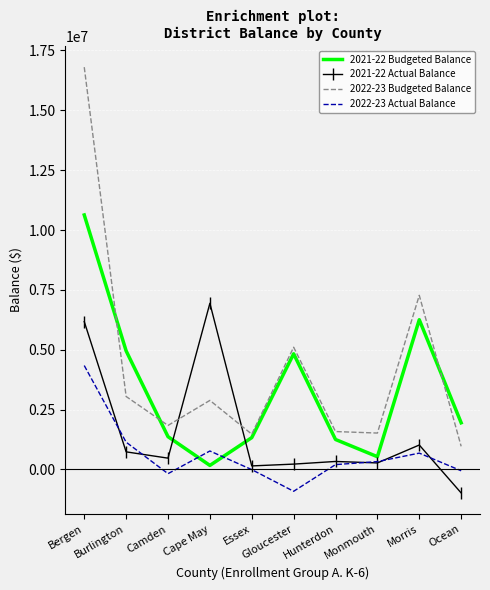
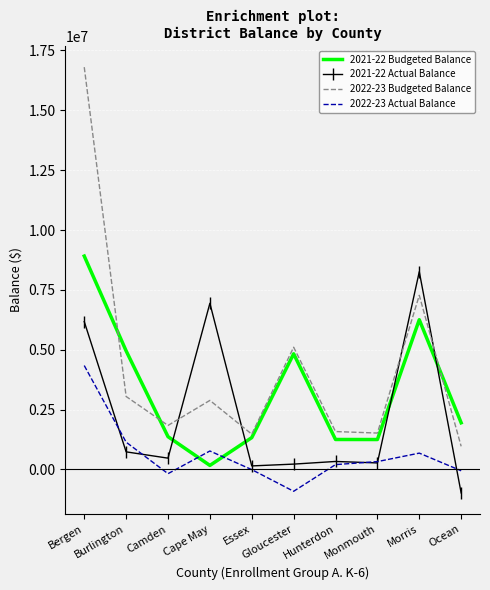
2021-22 Budgeted Balance, Bergen: 10600000 -> 8900000
2021-22 Budgeted Balance, Monmouth: 500000 -> 1200000
2021-22 Actual Balance, Morris: 1000000 -> 8300000
